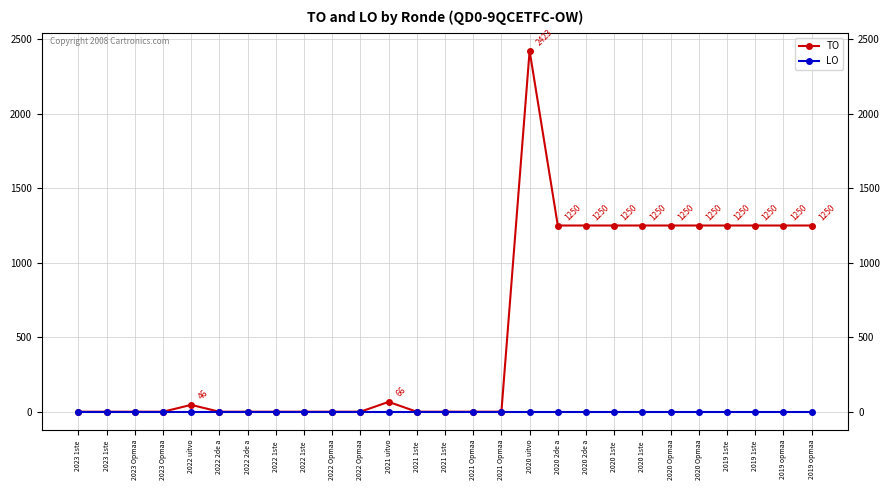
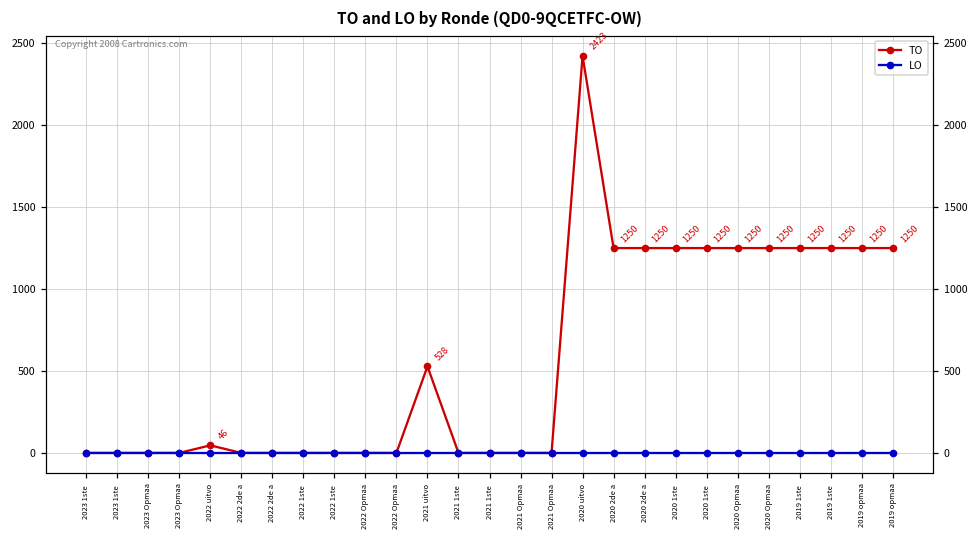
TO, 2021 uitvo: 66 -> 528
